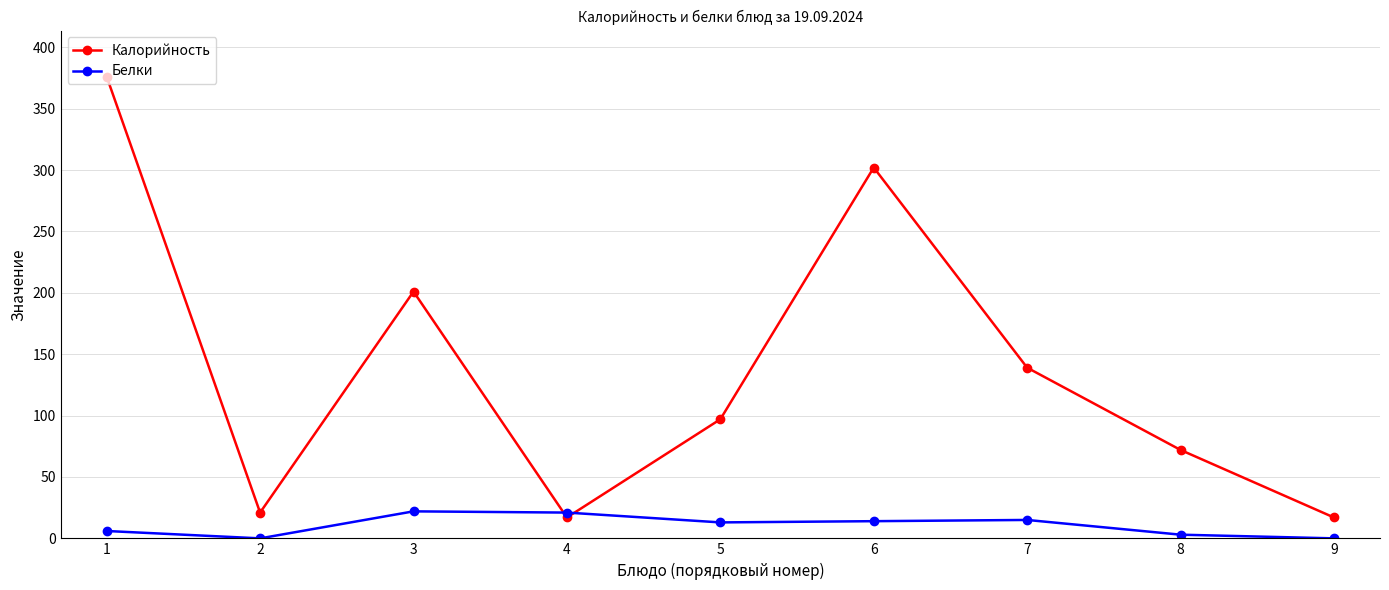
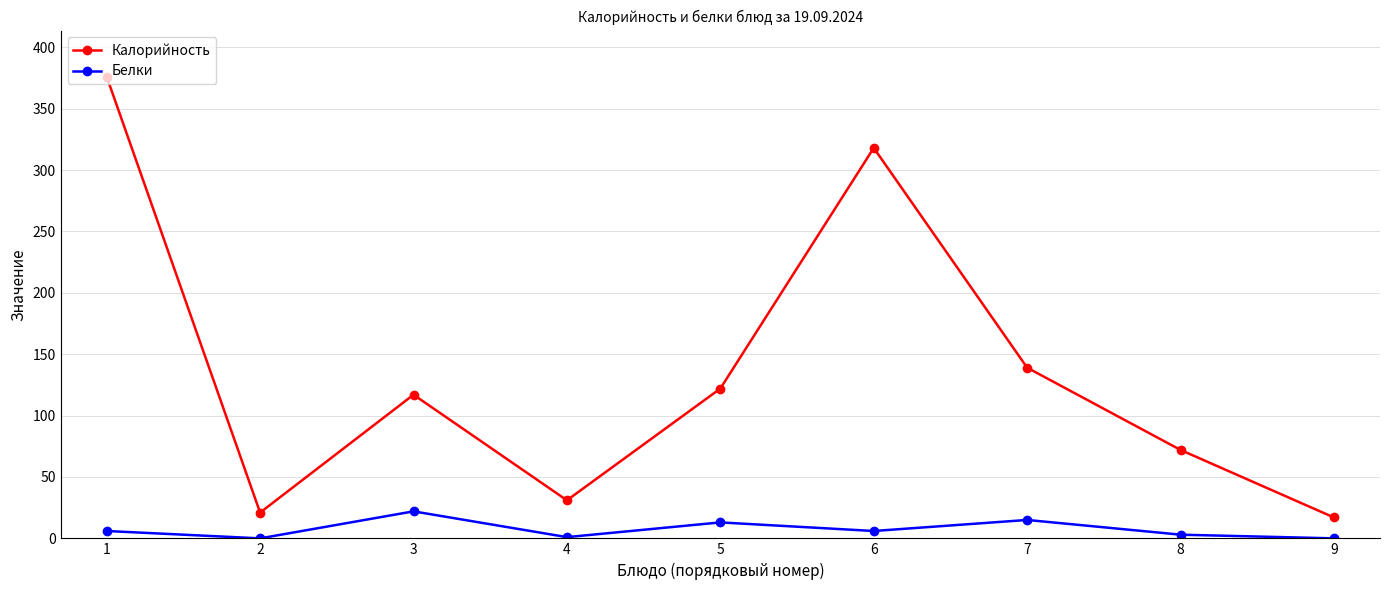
Калорийность, 3: 201 -> 117
Калорийность, 4: 17 -> 31
Белки, 4: 21 -> 1
Калорийность, 5: 97 -> 122
Калорийность, 6: 302 -> 318
Белки, 6: 14 -> 6
